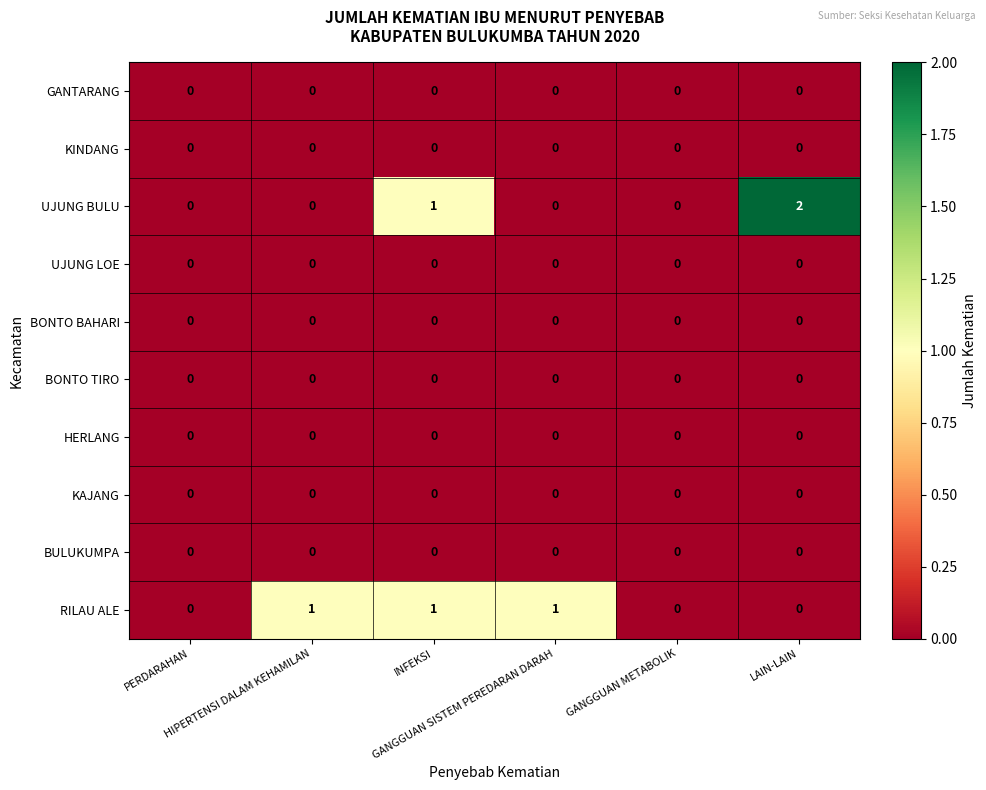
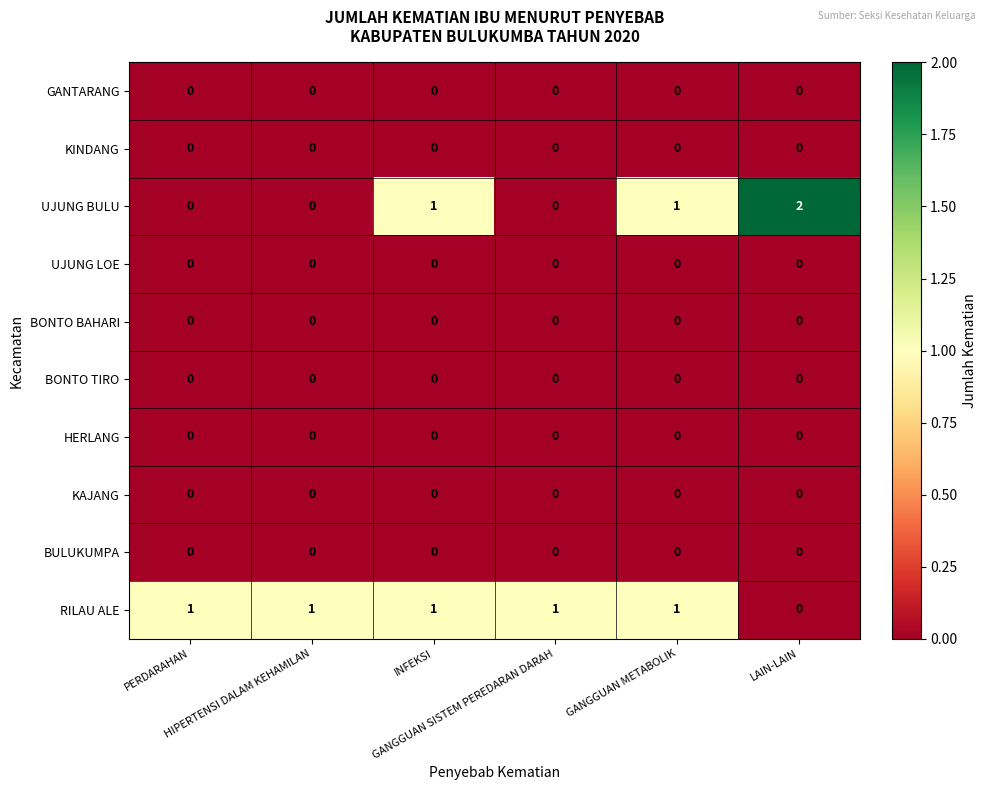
UJUNG BULU, GANGGUAN METABOLIK: 0 -> 1
RILAU ALE, PERDARAHAN: 0 -> 1
RILAU ALE, GANGGUAN METABOLIK: 0 -> 1
